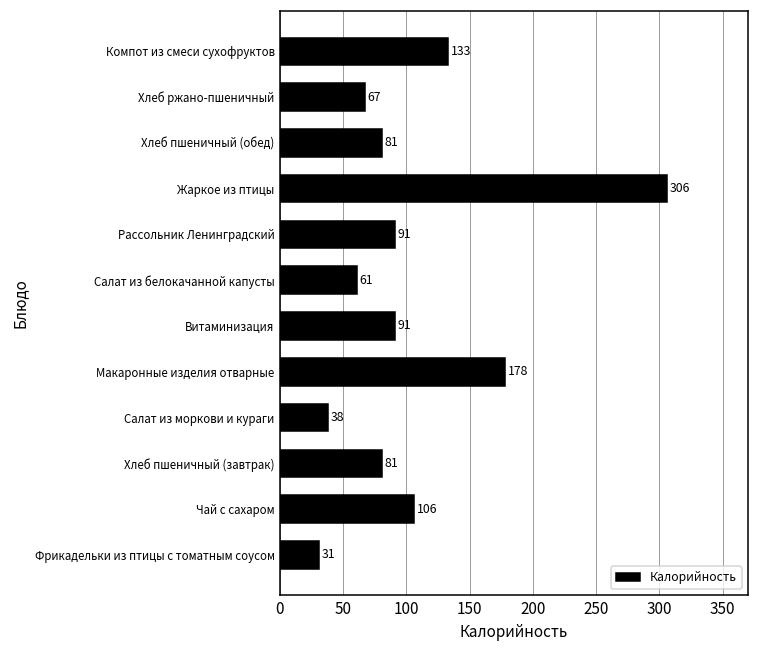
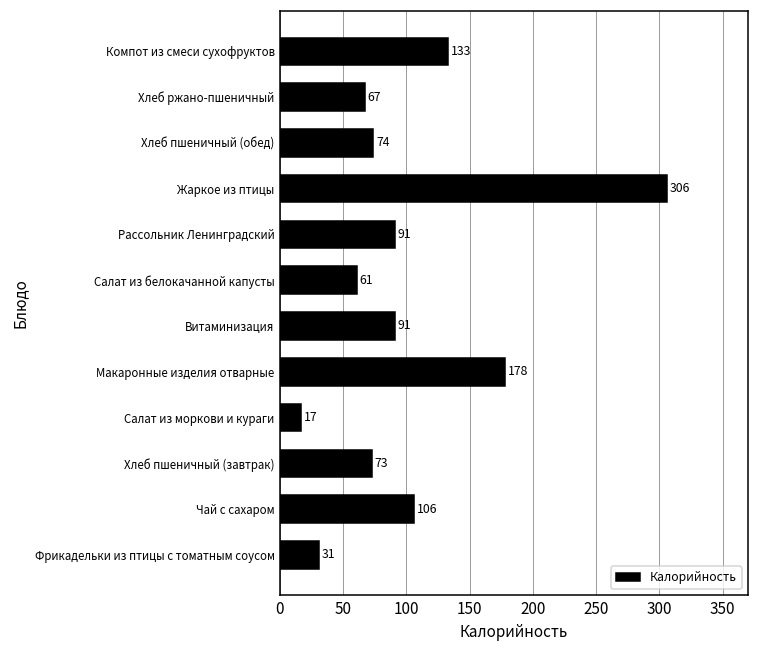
Хлеб пшеничный (обед): 81 -> 74
Салат из моркови и кураги: 38 -> 17
Хлеб пшеничный (завтрак): 81 -> 73
